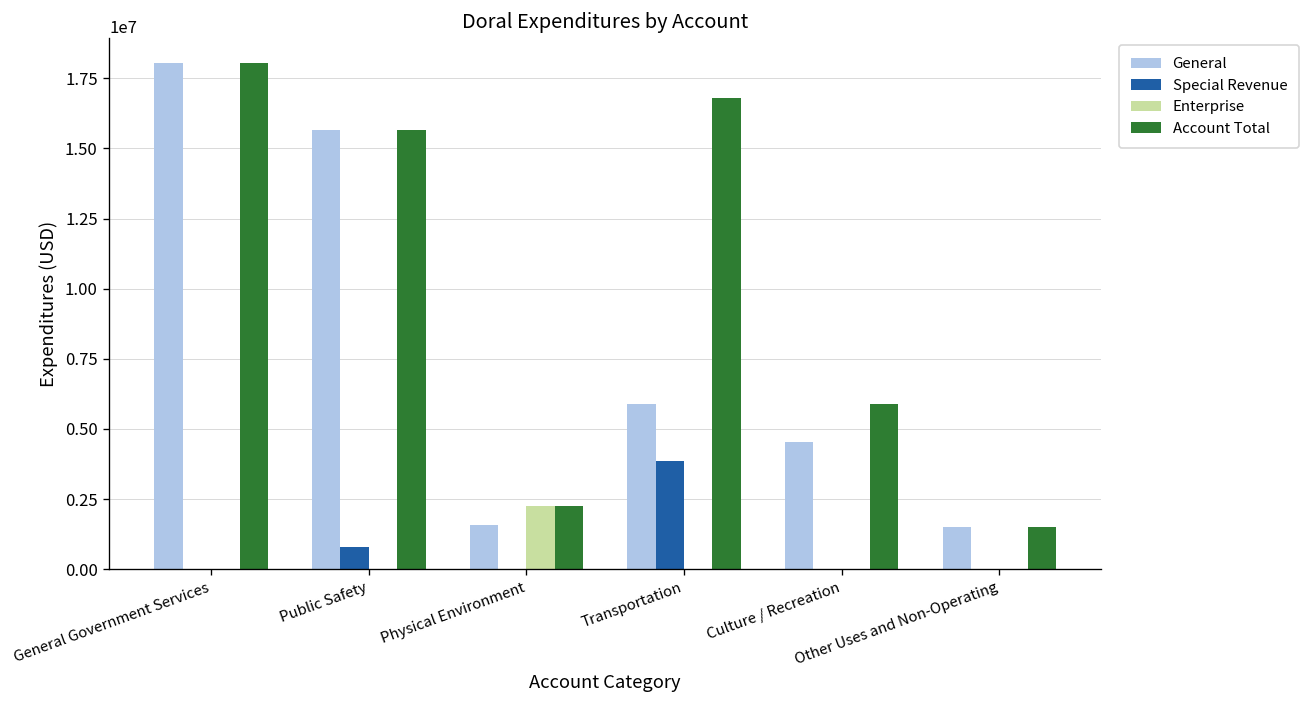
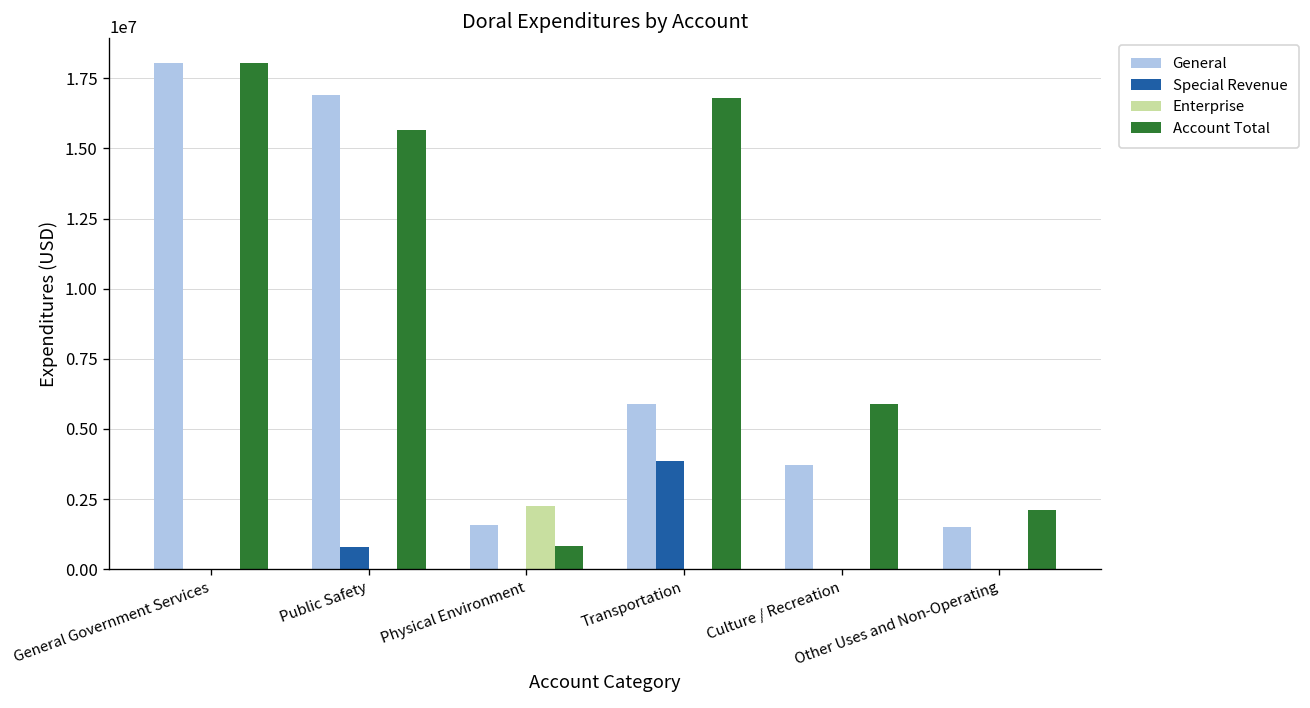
General, Public Safety: 15700000 -> 16900000
Account Total, Physical Environment: 2200000 -> 800000
General, Culture / Recreation: 4500000 -> 3700000
Account Total, Other Uses and Non-Operating: 1500000 -> 2100000
